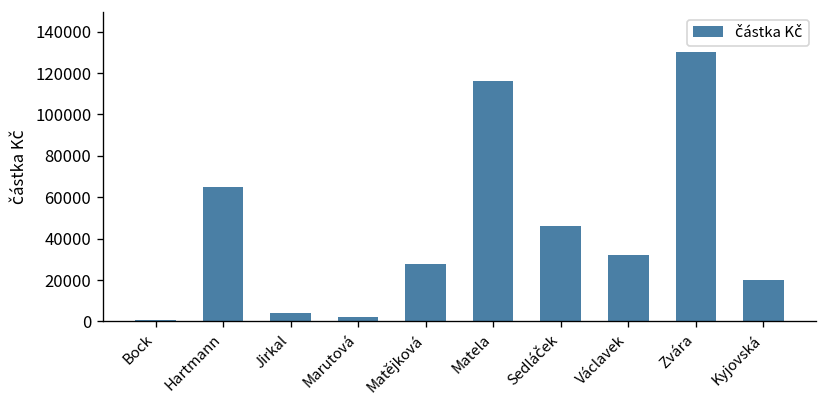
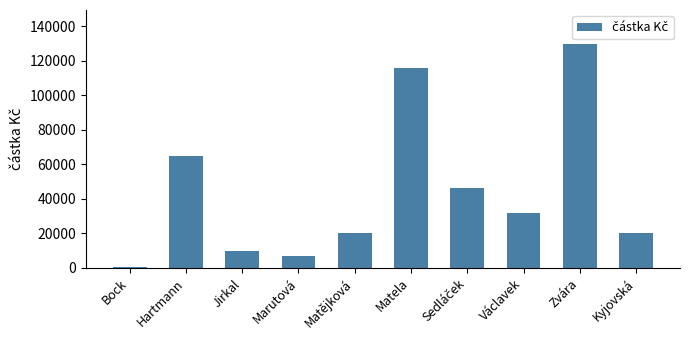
Jirkal: 4000 -> 10000
Marutová: 2000 -> 7000
Matějková: 28000 -> 20000
